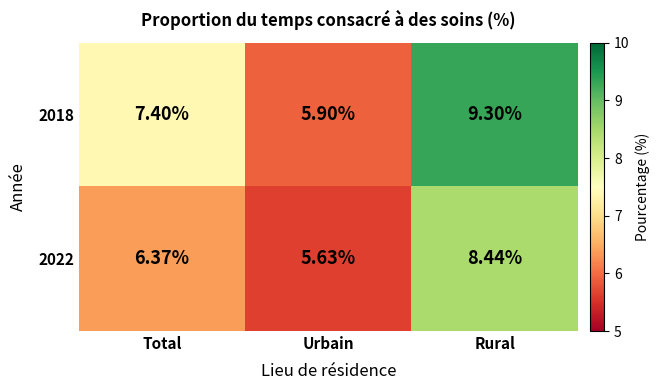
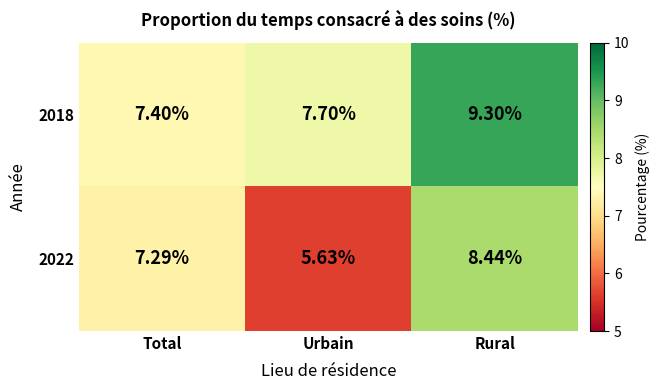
2018, Urbain: 5.90% -> 7.70%
2022, Total: 6.37% -> 7.29%
